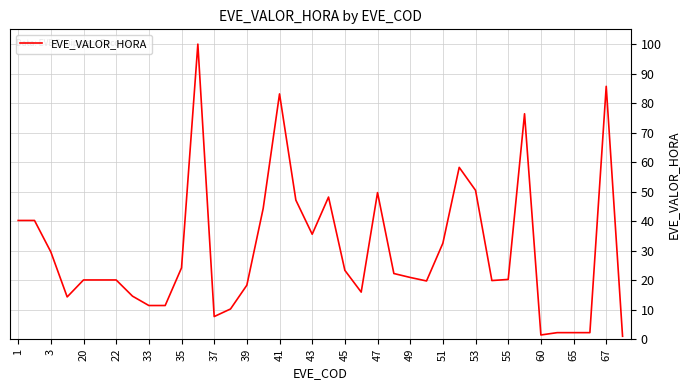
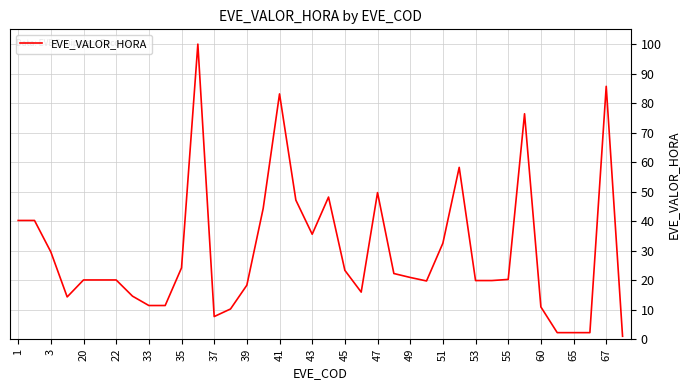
53: 50 -> 20
60: 1 -> 11
